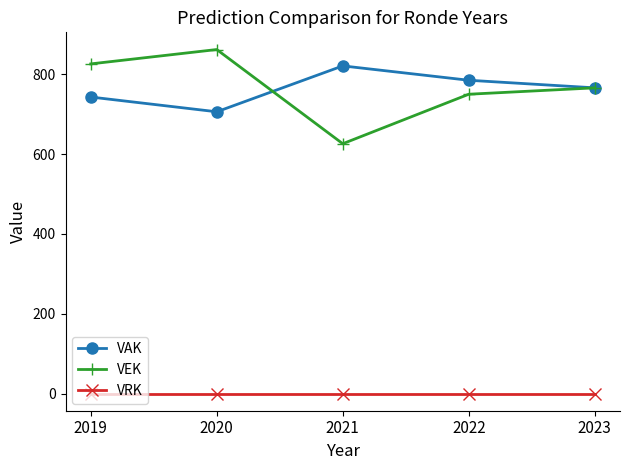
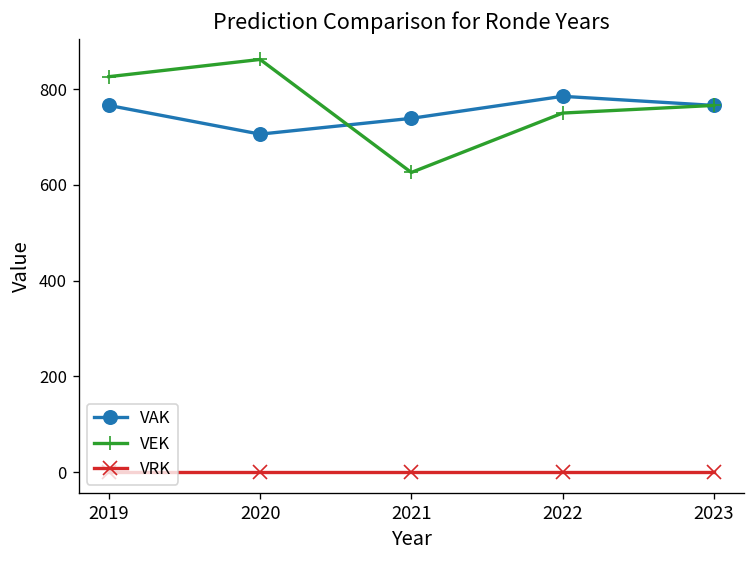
VAK, 2019: 740 -> 770
VAK, 2021: 820 -> 740
